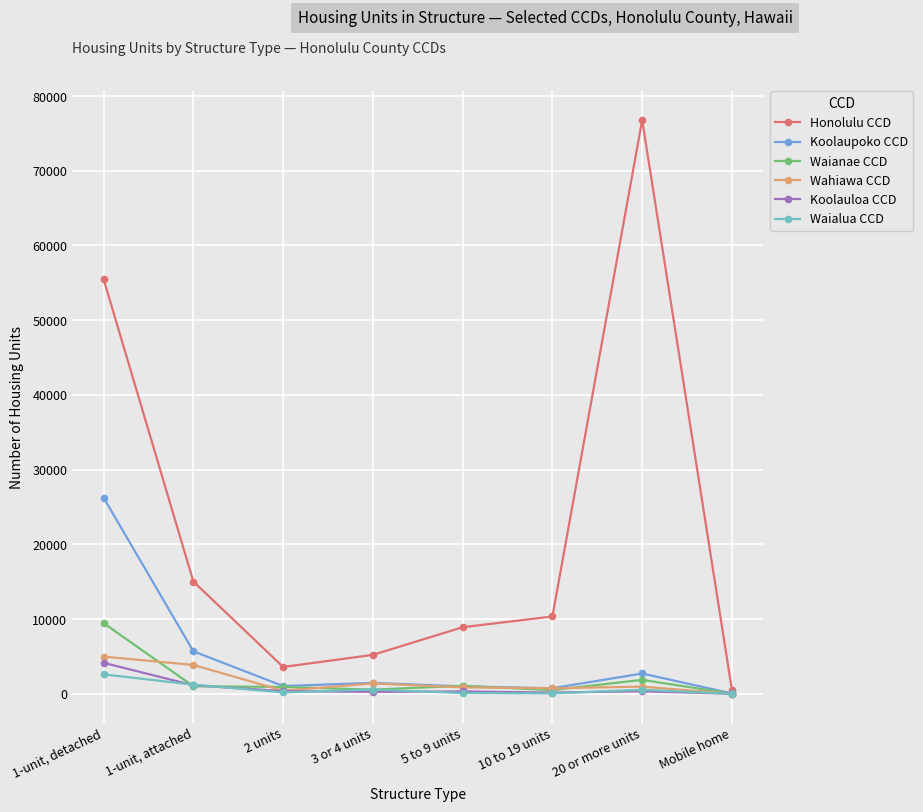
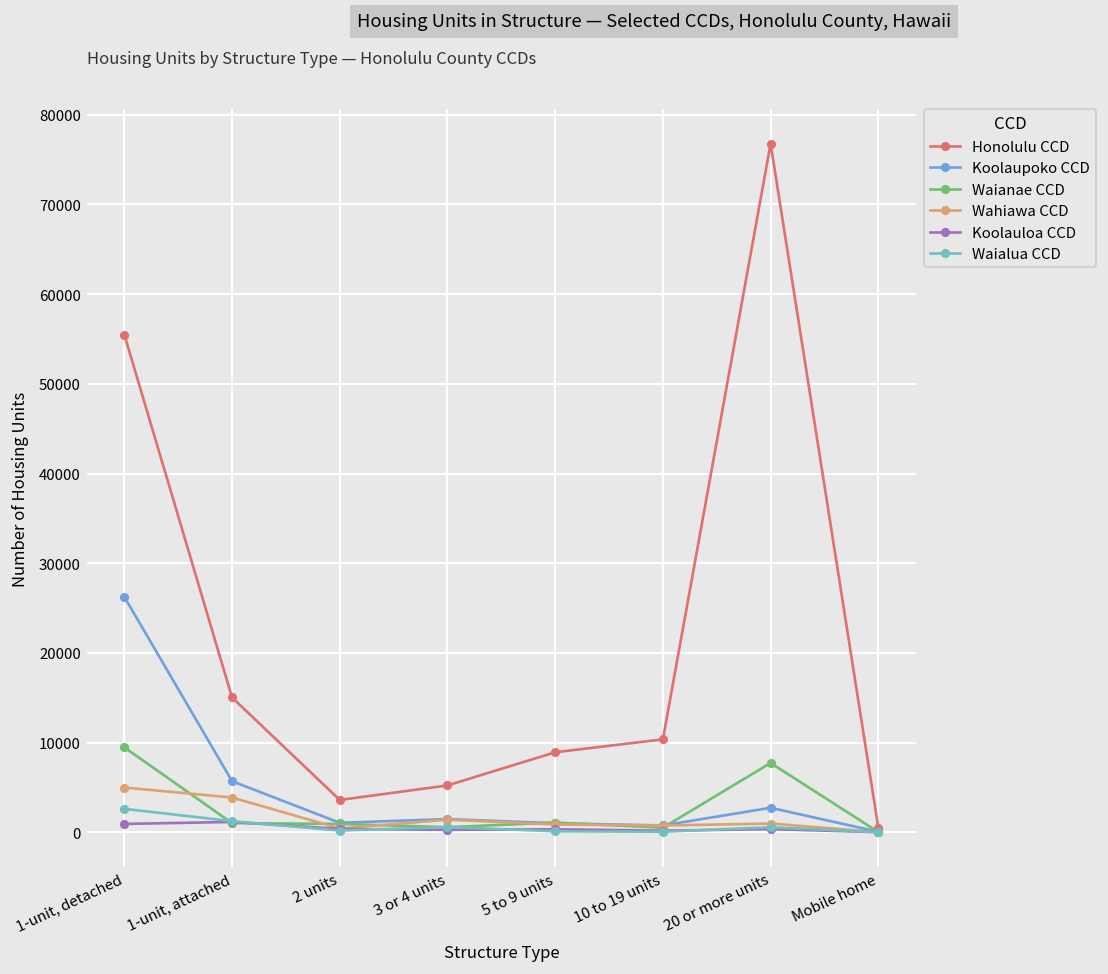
Koolauloa CCD, 1-unit, detached: 4000 -> 1000
Waianae CCD, 20 or more units: 2000 -> 8000
